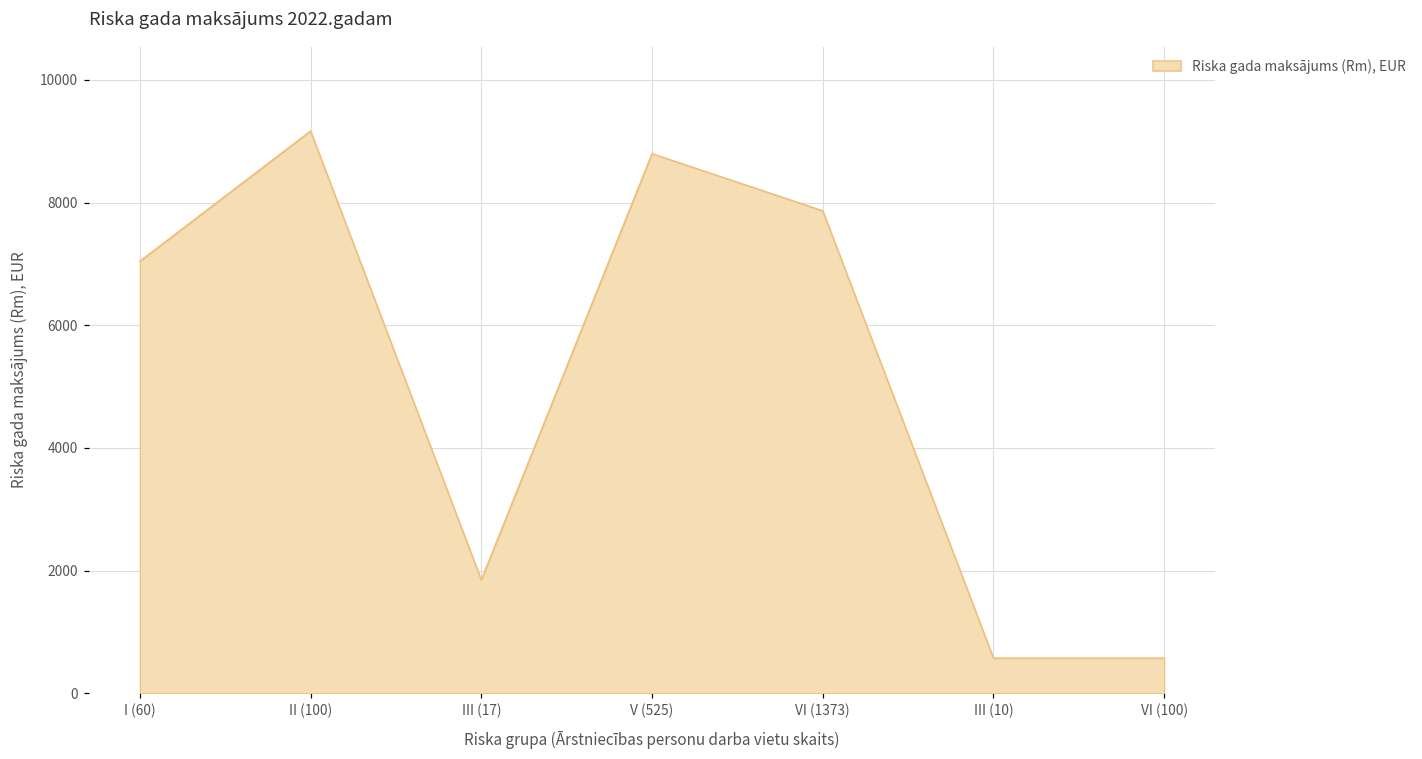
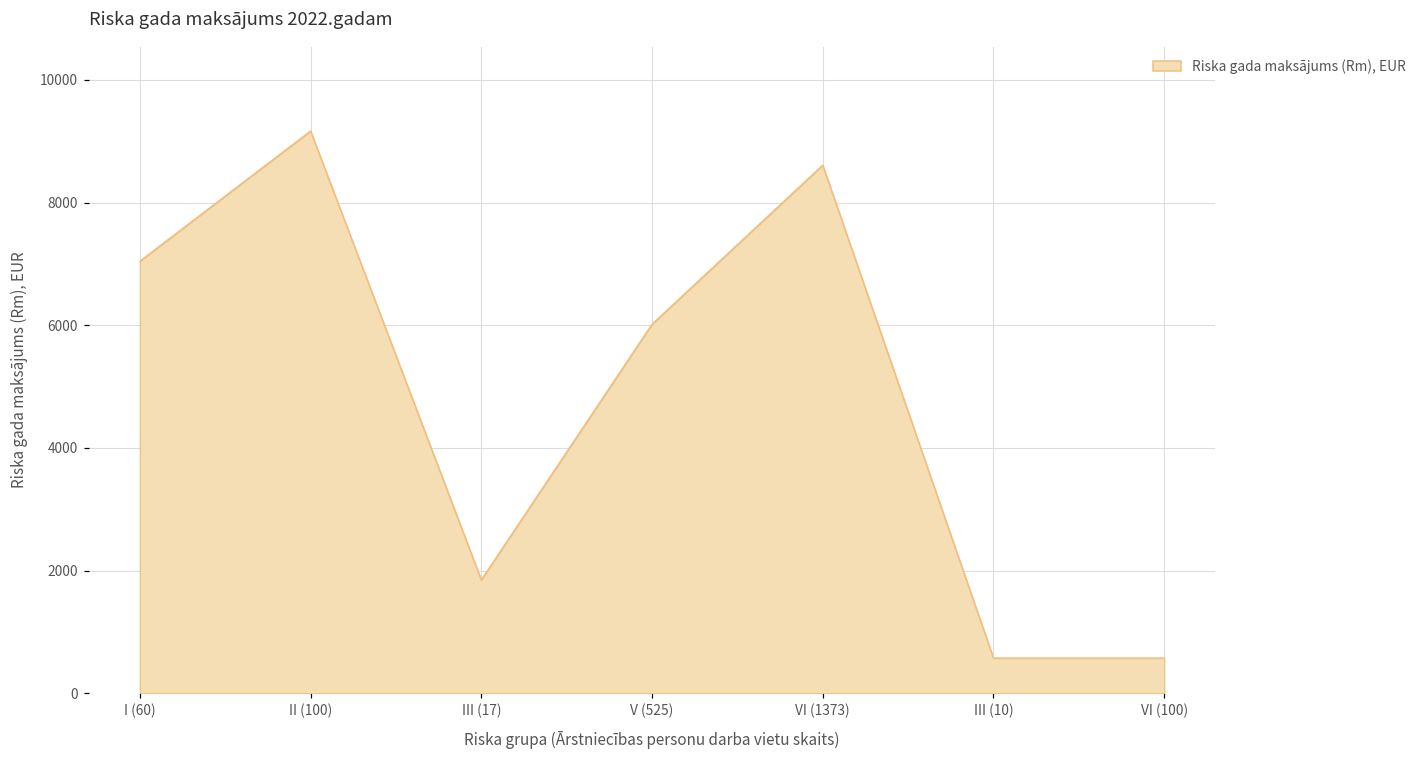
V (525): 8800 -> 6000
VI (1373): 7900 -> 8600
